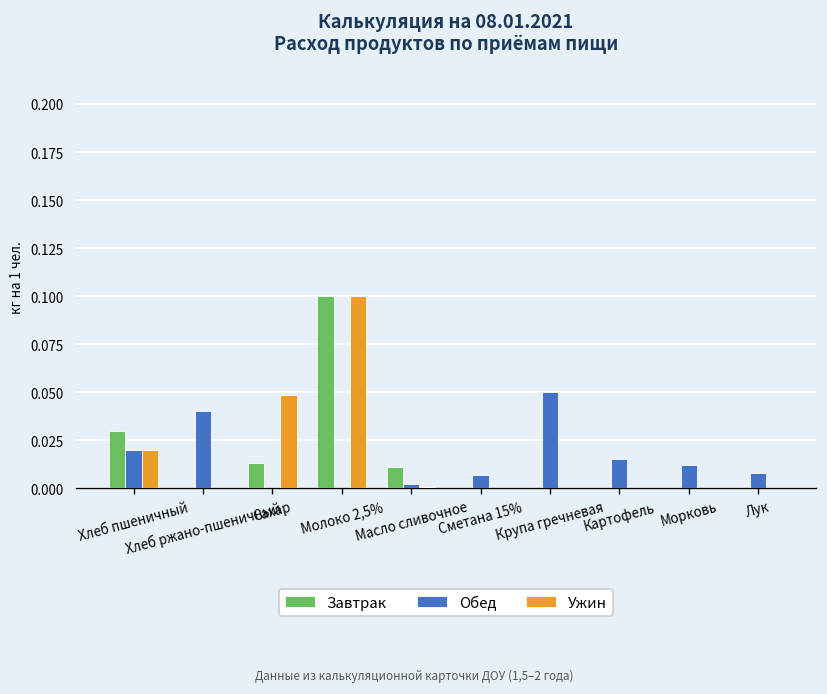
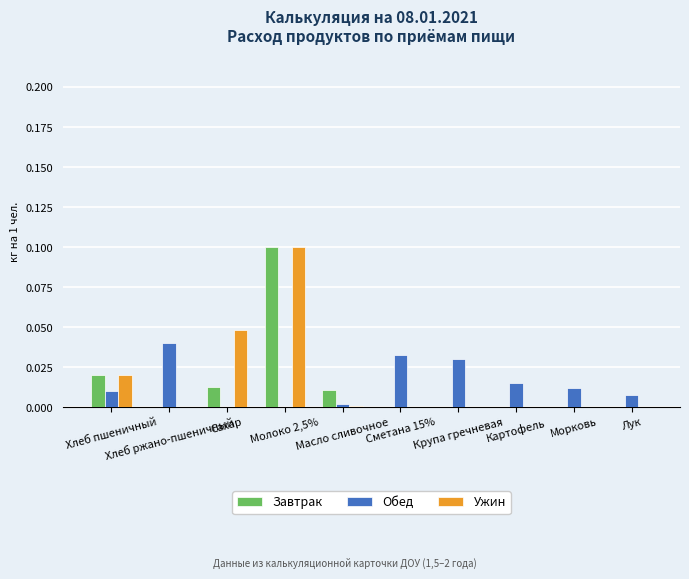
Завтрак, Хлеб пшеничный: 0.03 -> 0.02
Обед, Хлеб пшеничный: 0.02 -> 0.01
Обед, Сметана 15%: 0.007 -> 0.033
Обед, Крупа гречневая: 0.05 -> 0.03
